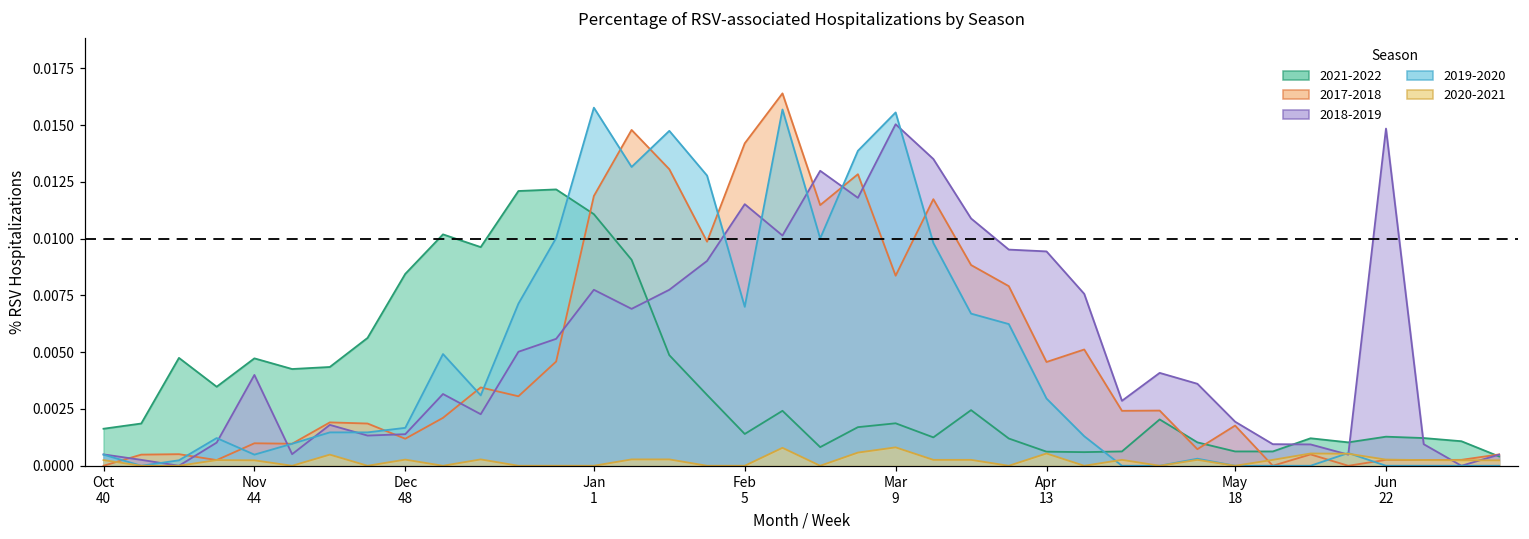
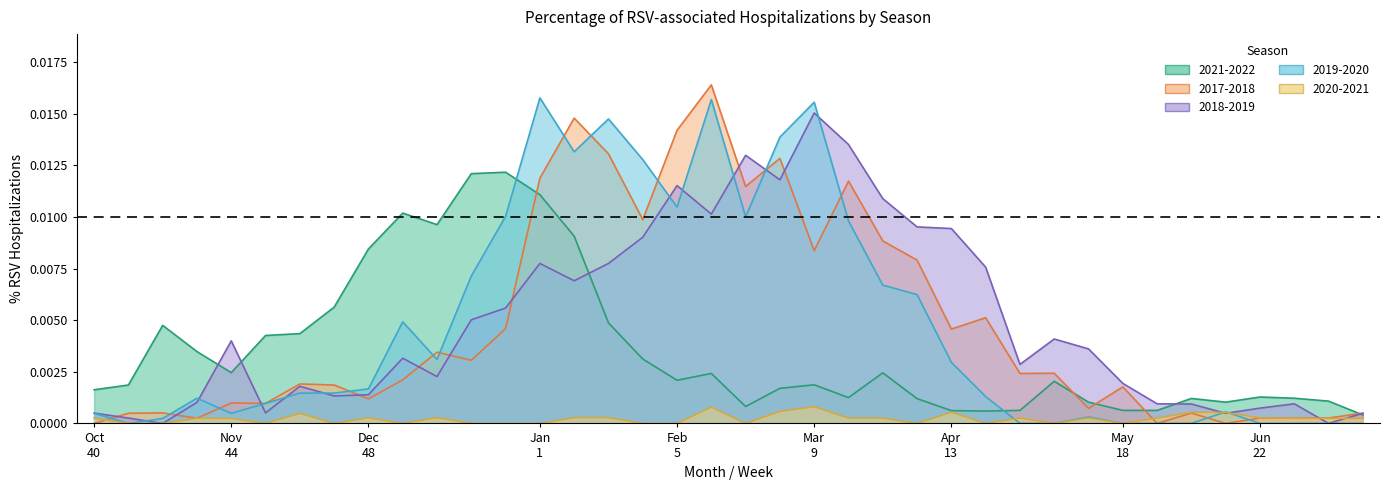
2021-2022, Nov 44: 0.0047 -> 0.0025
2021-2022, Feb 5: 0.0014 -> 0.0021
2019-2020, Feb 5: 0.0070 -> 0.0105
2018-2019, Jun 22: 0.0149 -> 0.0007
